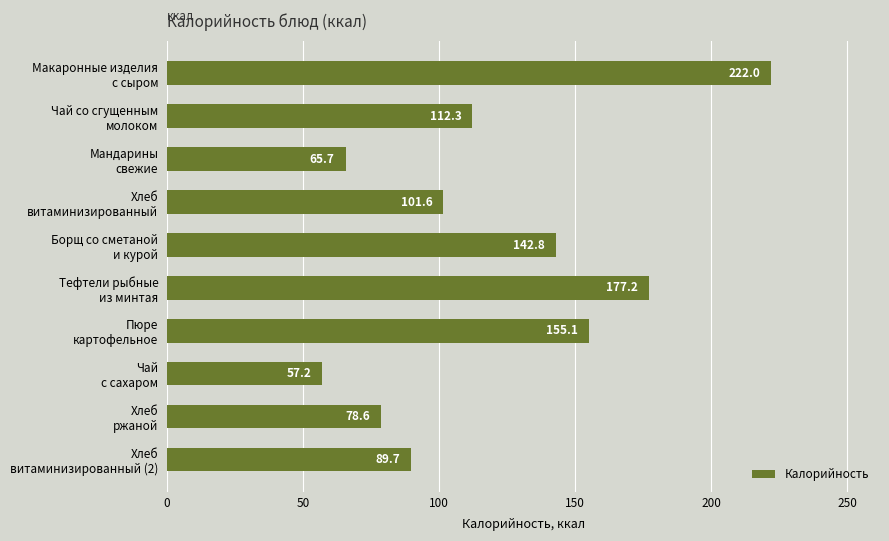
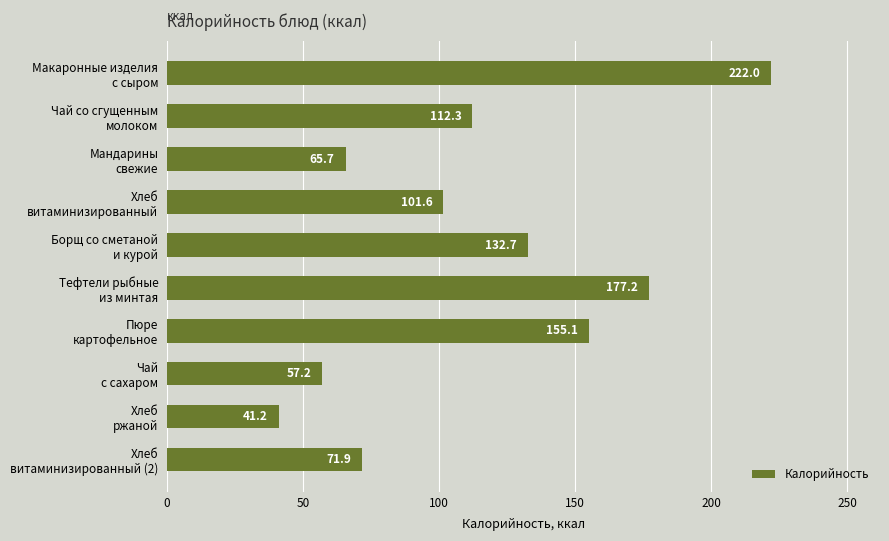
Борщ со сметаной и курой: 142.8 -> 132.7
Хлеб ржаной: 78.6 -> 41.2
Хлеб витаминизированный (2): 89.7 -> 71.9
